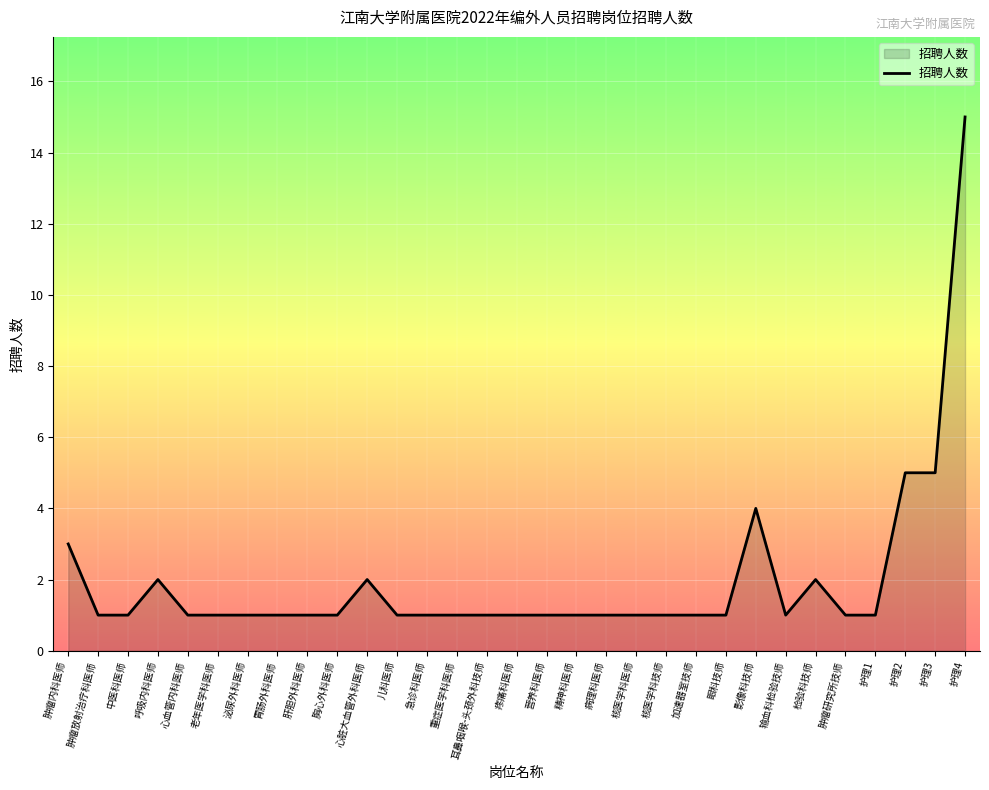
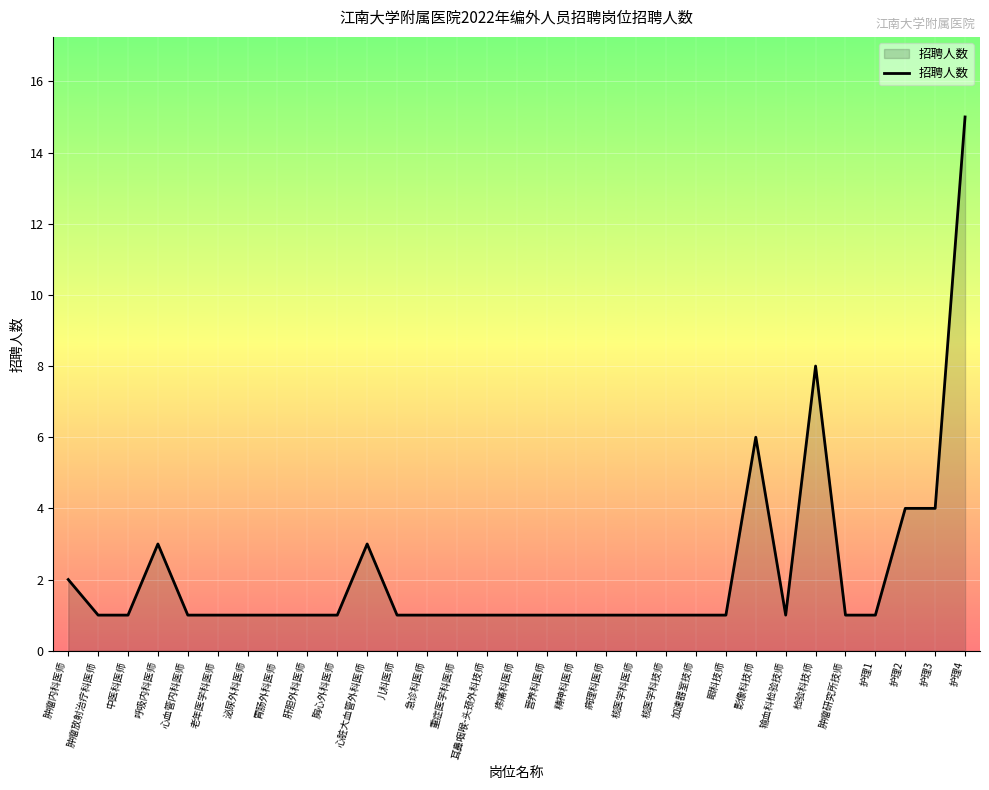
肿瘤内科医师: 3 -> 2
呼吸内科医师: 2 -> 3
心脏大血管外科医师: 2 -> 3
影像科技师: 4 -> 6
检验科技师: 2 -> 8
护理2: 5 -> 4
护理3: 5 -> 4
